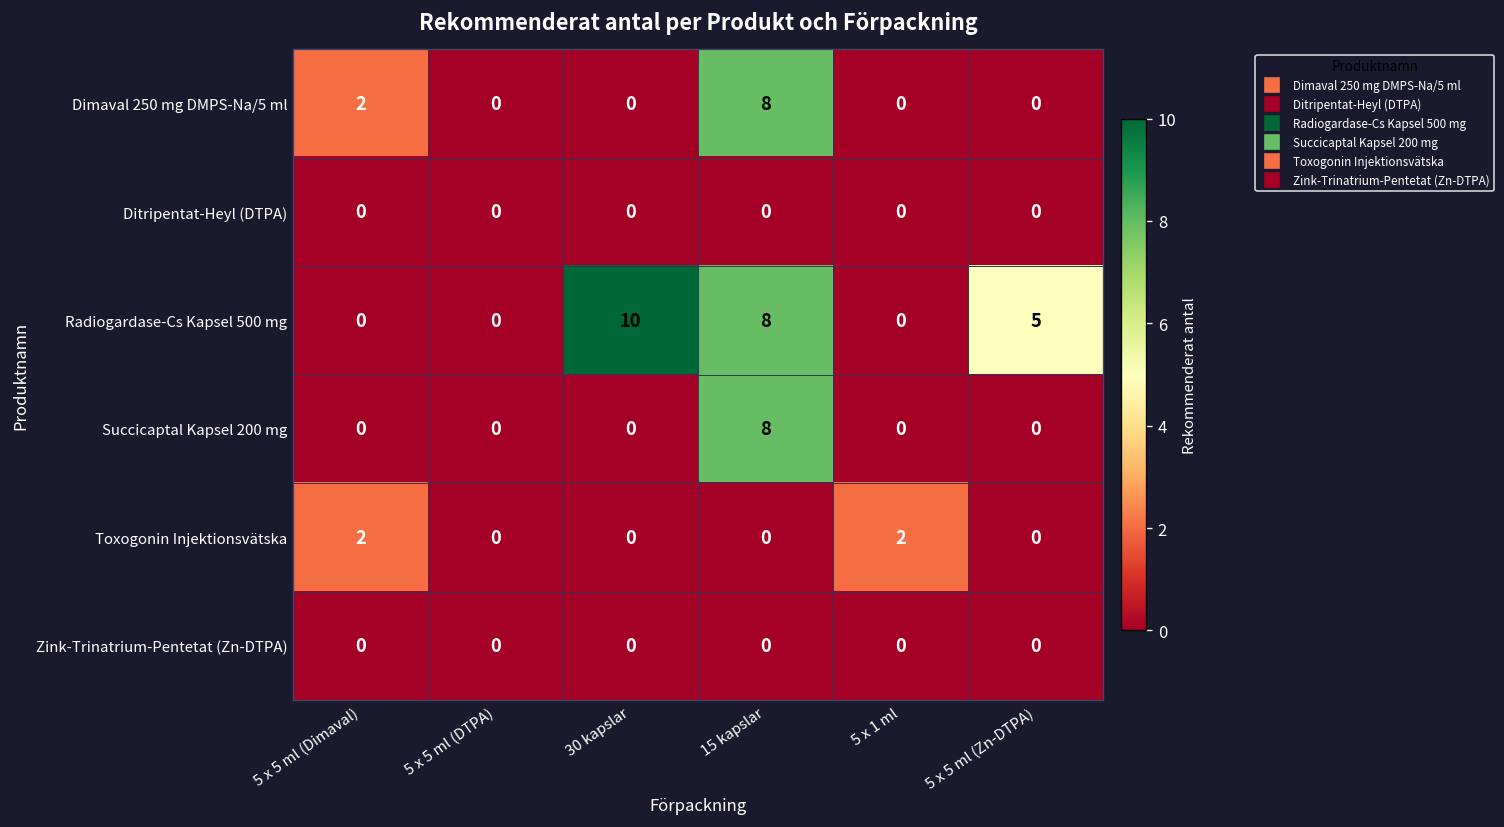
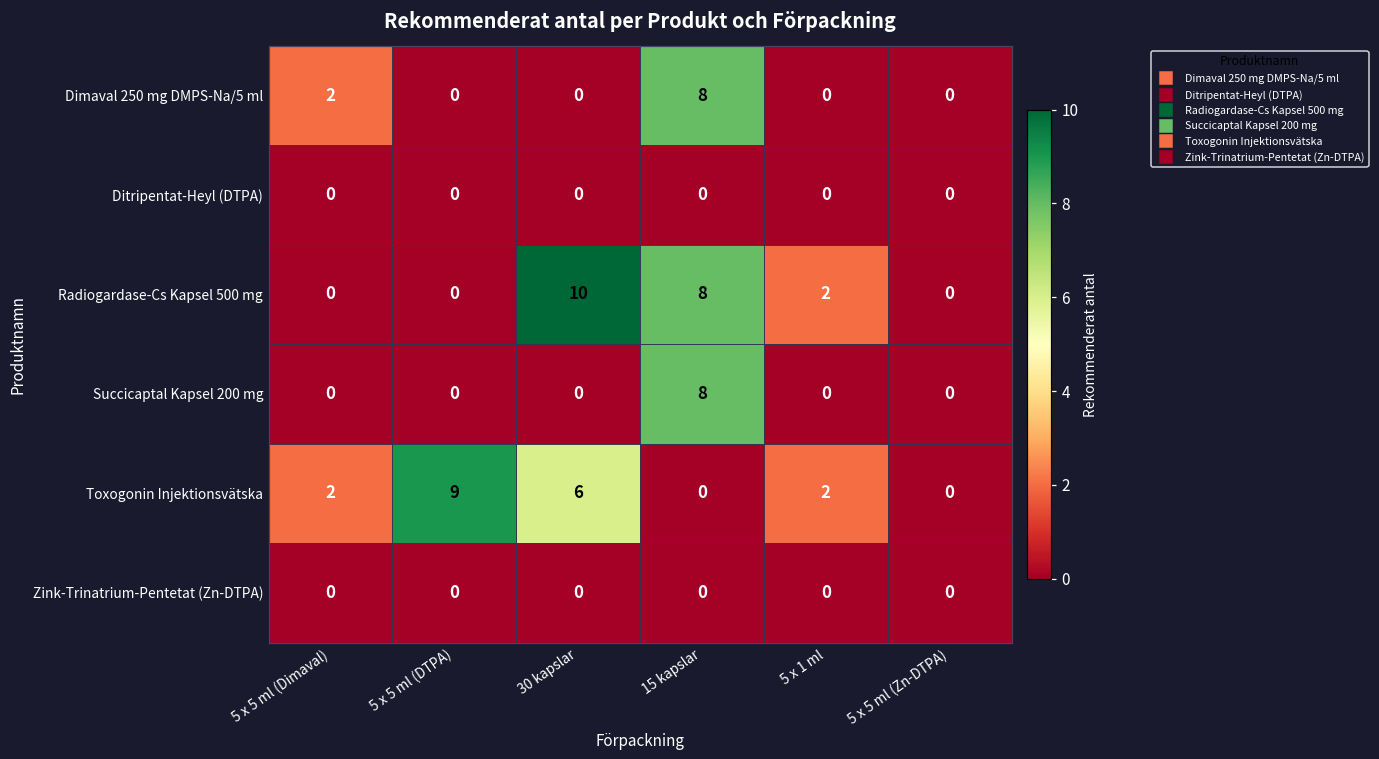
Radiogardase-Cs Kapsel 500 mg, 5 x 1 ml: 0 -> 2
Radiogardase-Cs Kapsel 500 mg, 5 x 5 ml (Zn-DTPA): 5 -> 0
Toxogonin Injektionsvätska, 5 x 5 ml (DTPA): 0 -> 9
Toxogonin Injektionsvätska, 30 kapslar: 0 -> 6
